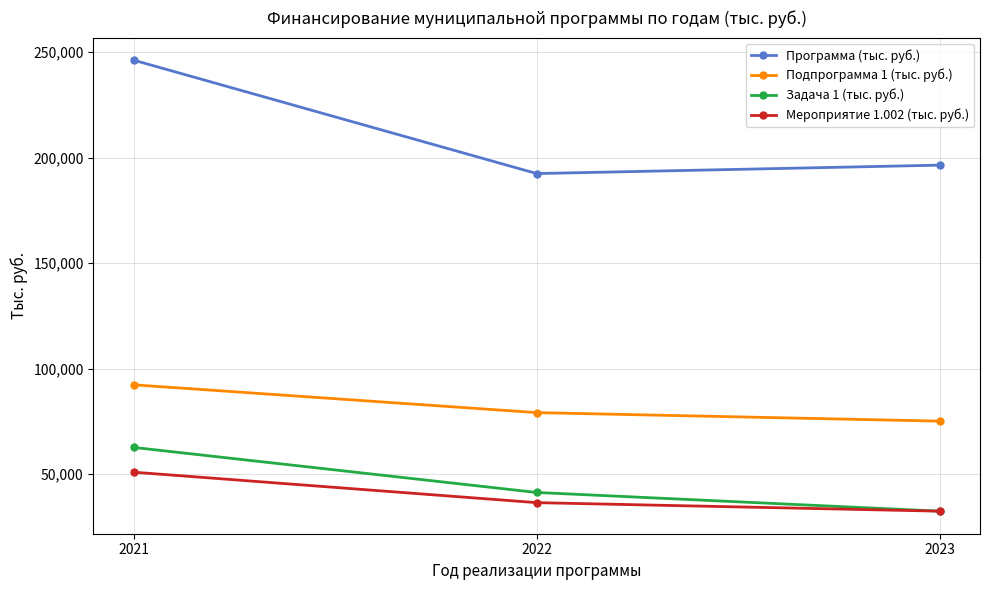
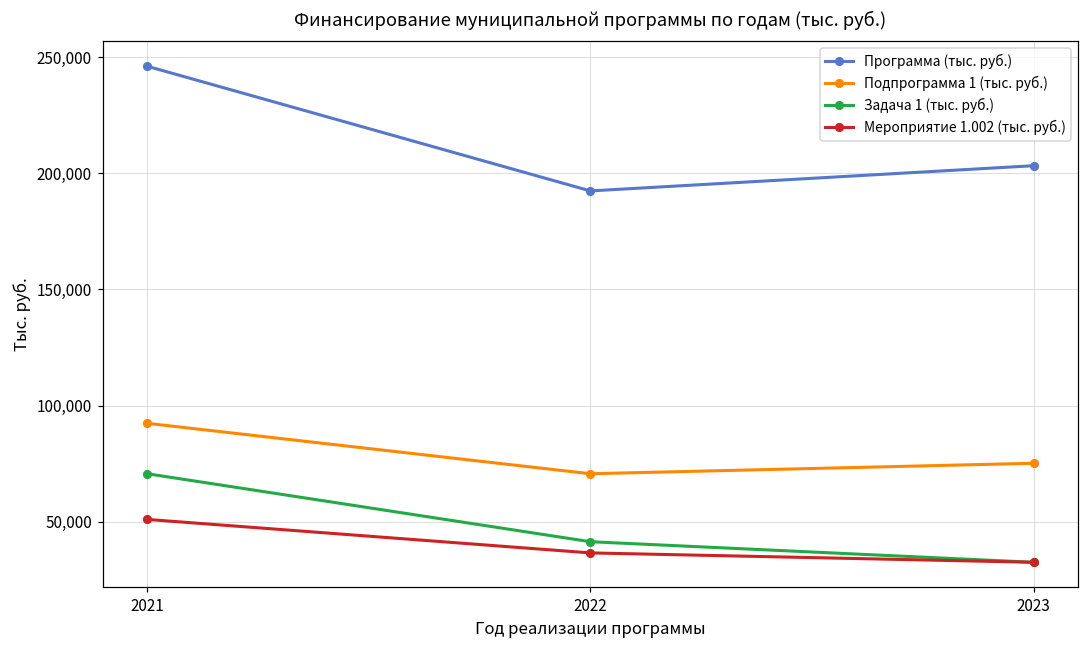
Задача 1 (тыс. руб.), 2021: 63,000 -> 71,000
Подпрограмма 1 (тыс. руб.), 2022: 79,000 -> 71,000
Программа (тыс. руб.), 2023: 196,000 -> 203,000
